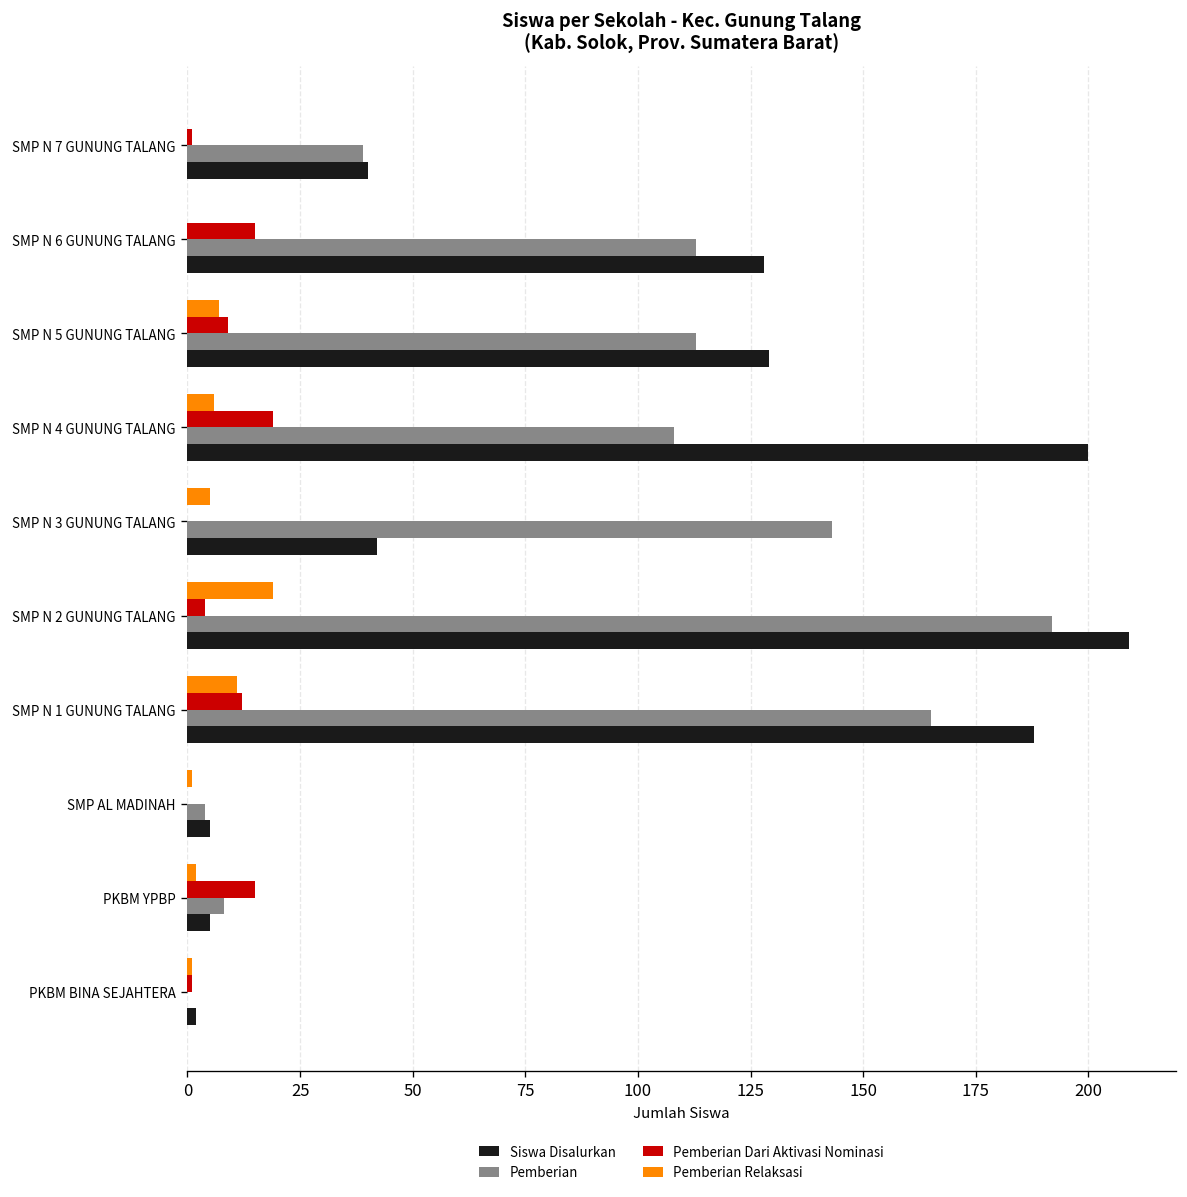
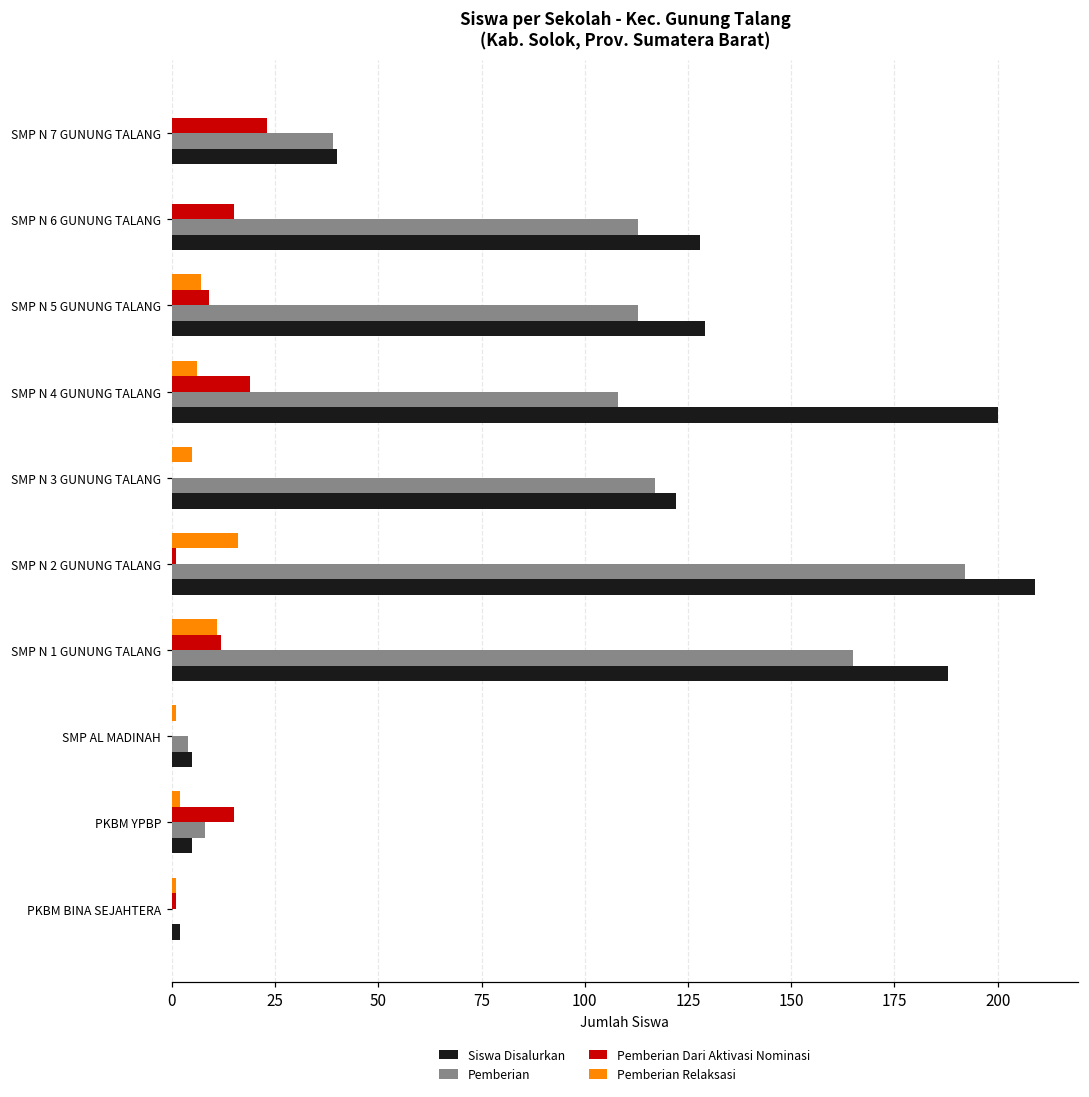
Pemberian Dari Aktivasi Nominasi, SMP N 7 GUNUNG TALANG: 1 -> 23
Pemberian, SMP N 3 GUNUNG TALANG: 143 -> 117
Siswa Disalurkan, SMP N 3 GUNUNG TALANG: 42 -> 122
Pemberian Relaksasi, SMP N 2 GUNUNG TALANG: 19 -> 16
Pemberian Dari Aktivasi Nominasi, SMP N 2 GUNUNG TALANG: 4 -> 1
